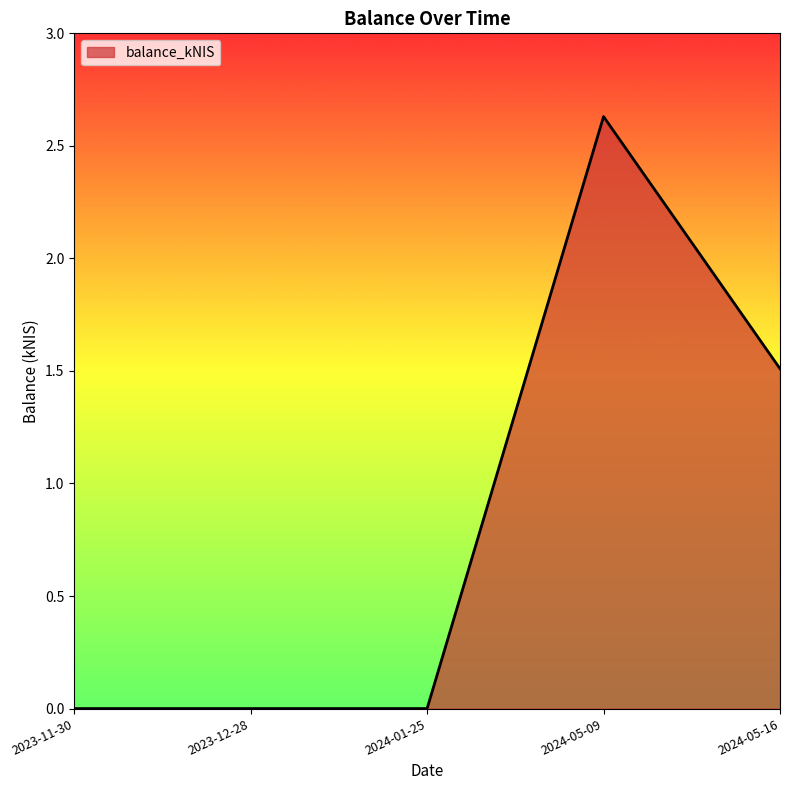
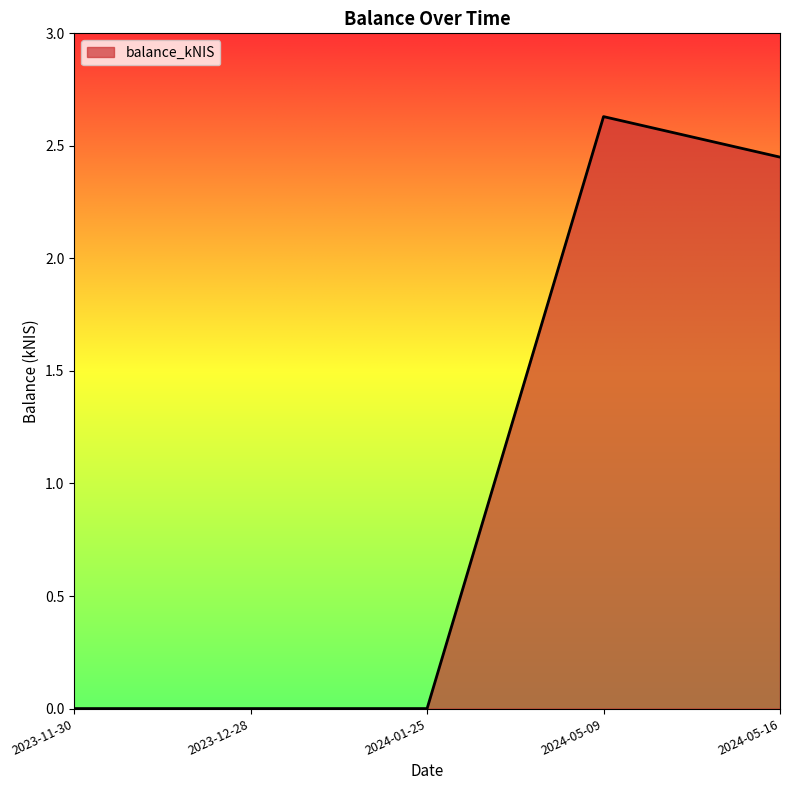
2024-05-16: 1.51 -> 2.45
